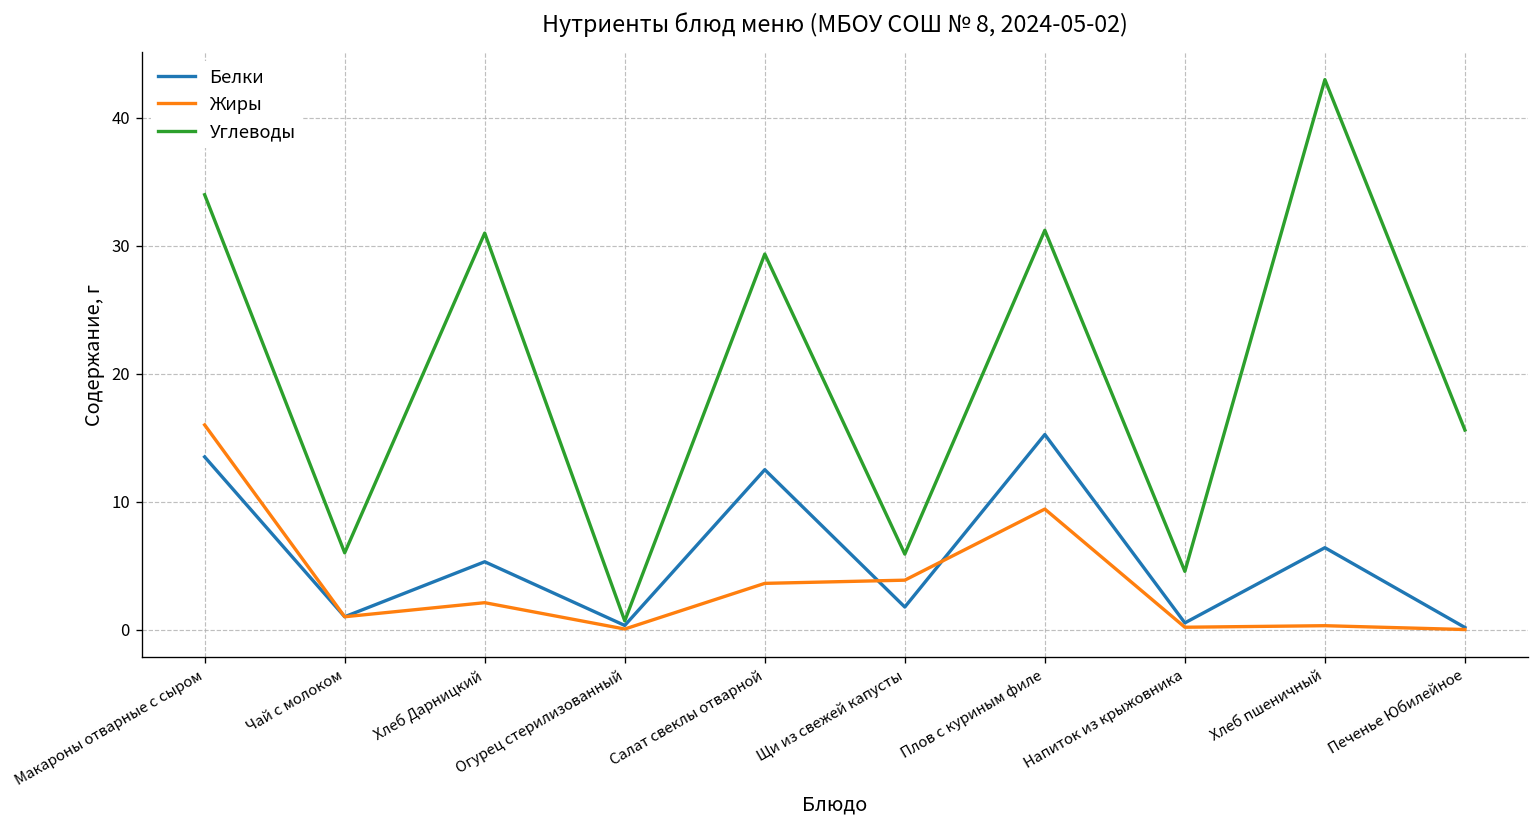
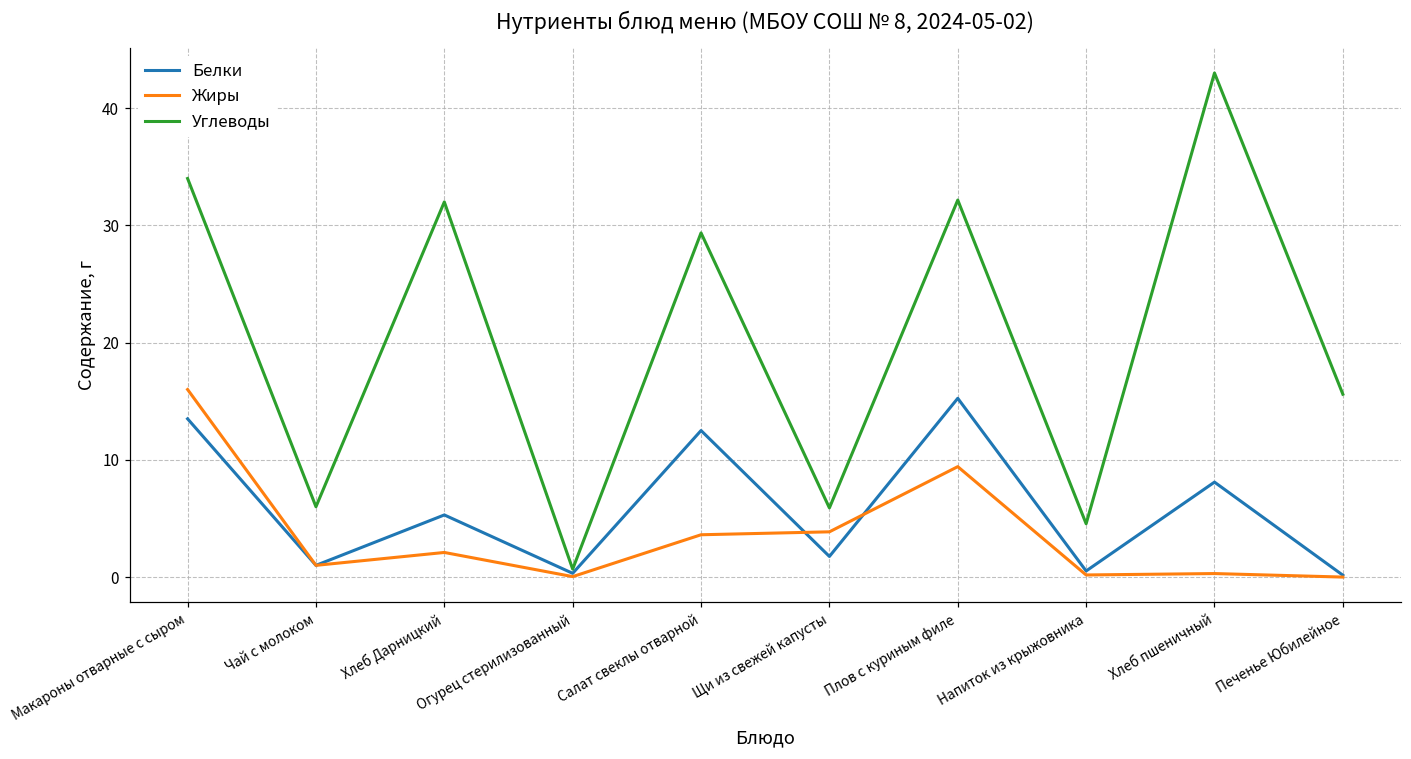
Углеводы, Хлеб Дарницкий: 31 -> 32
Углеводы, Плов с куриным филе: 31.2 -> 32.2
Белки, Хлеб пшеничный: 6.4 -> 8.1
